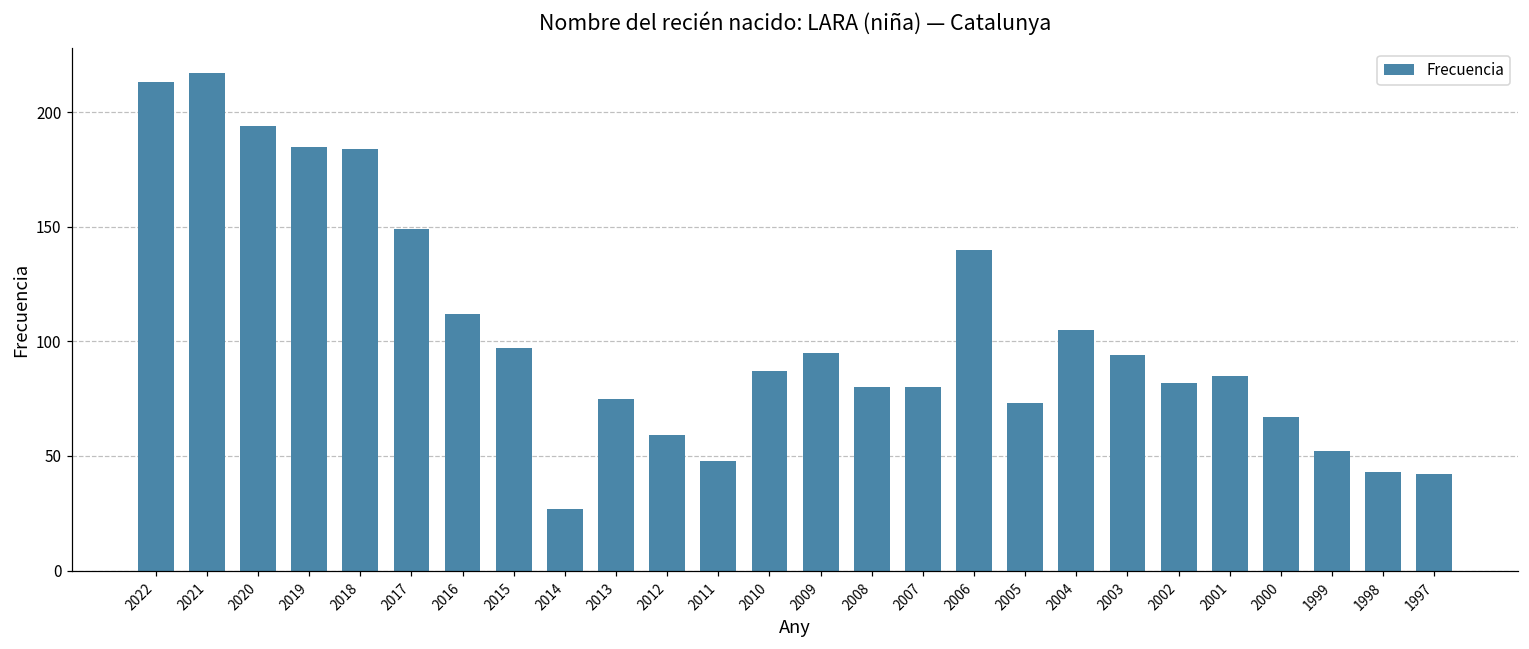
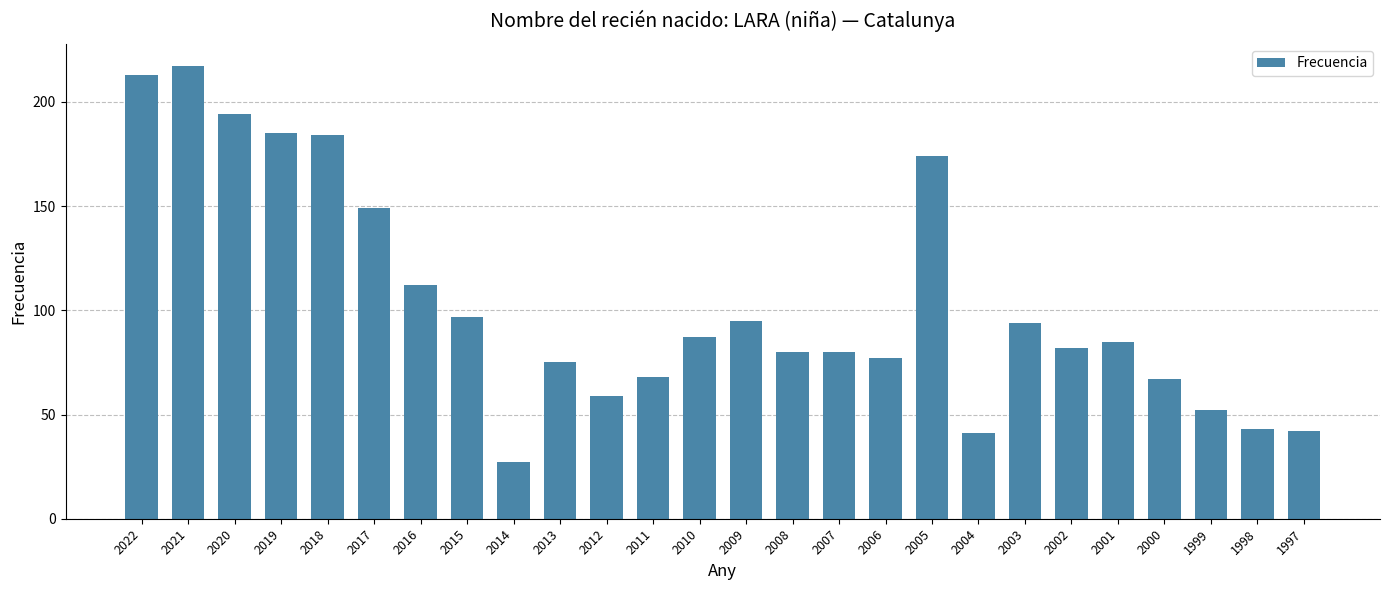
2011: 48 -> 68
2006: 140 -> 77
2005: 73 -> 174
2004: 105 -> 41
